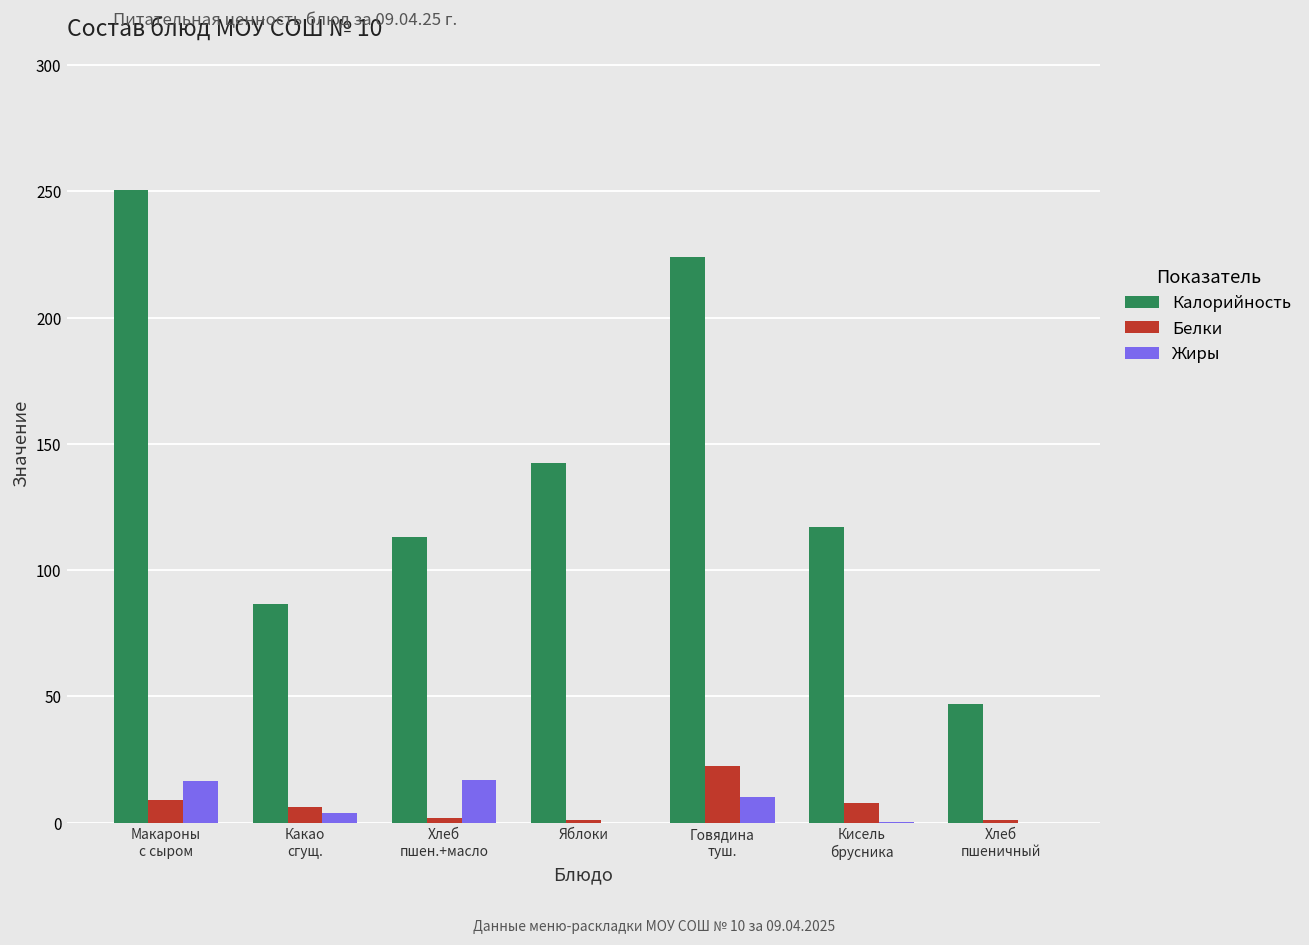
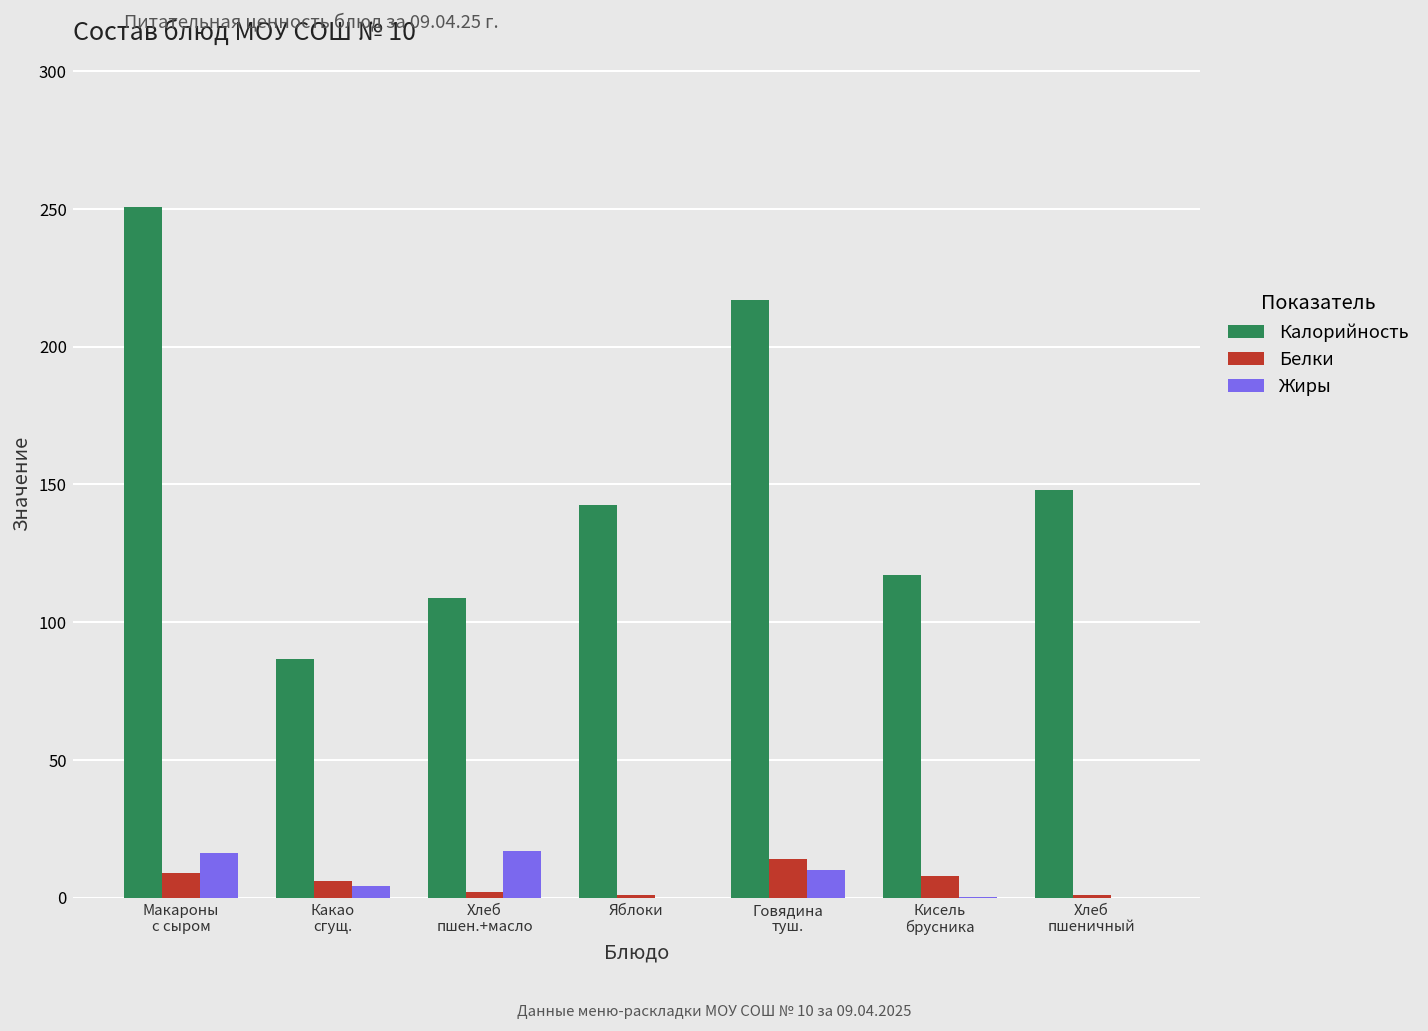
Калорийность, Хлеб пшен.+масло: 113 -> 109
Калорийность, Говядина туш.: 224 -> 217
Белки, Говядина туш.: 23 -> 14
Калорийность, Хлеб пшеничный: 47 -> 148
